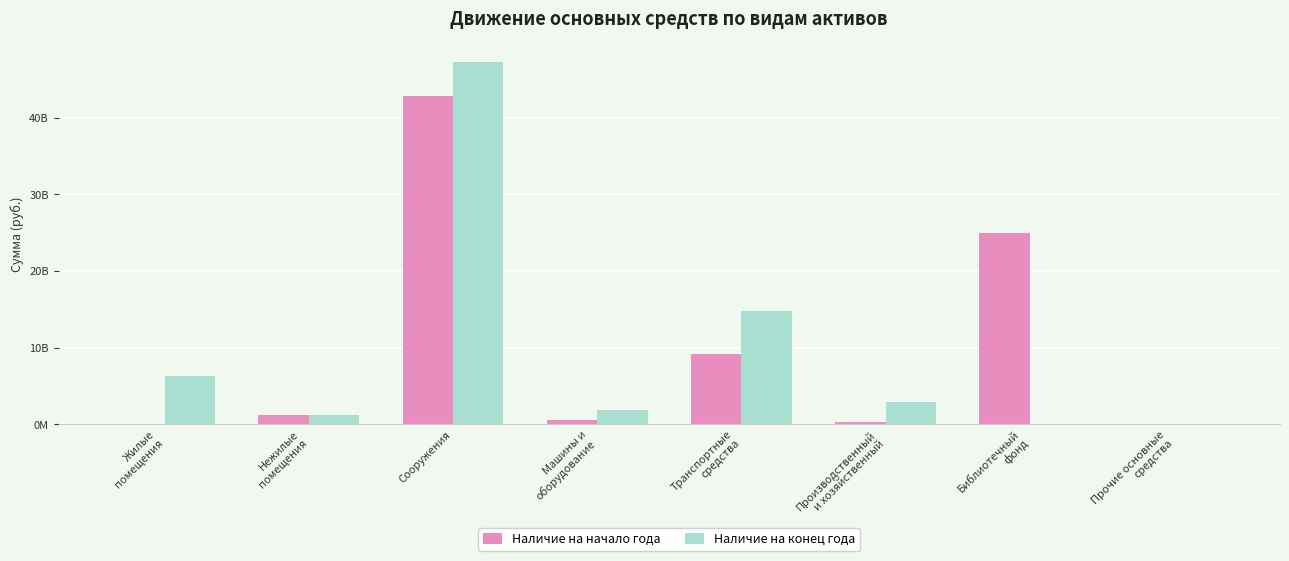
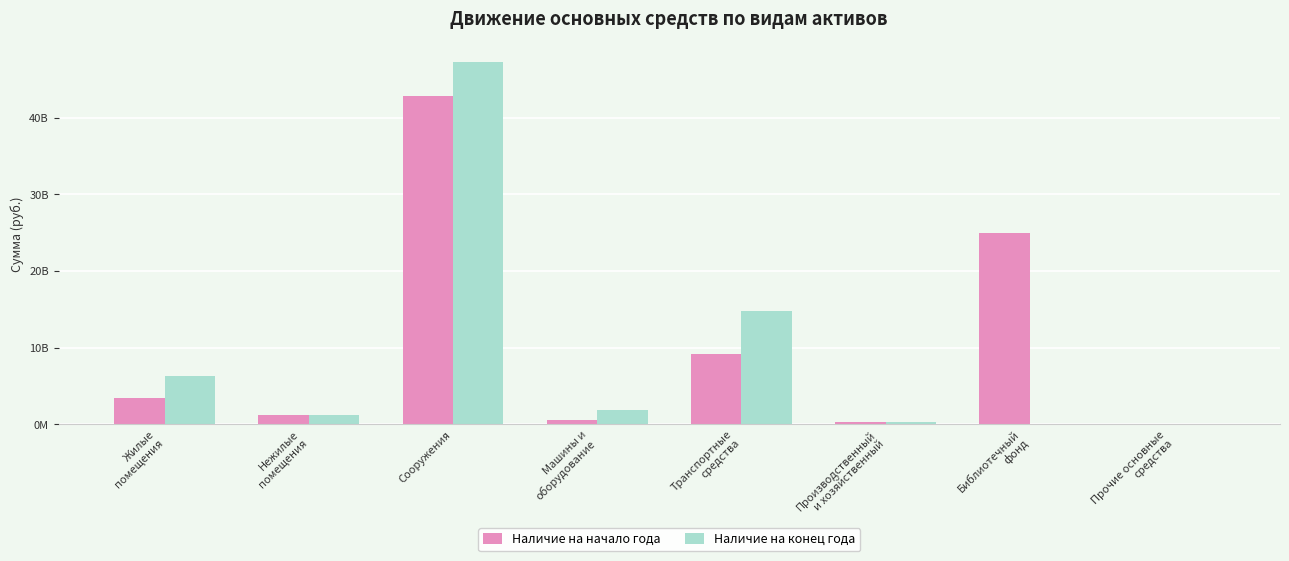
Наличие на начало года, Жилые помещения: 0 -> 3000000000
Наличие на конец года, Производственный и хозяйственный: 3000000000 -> 0
